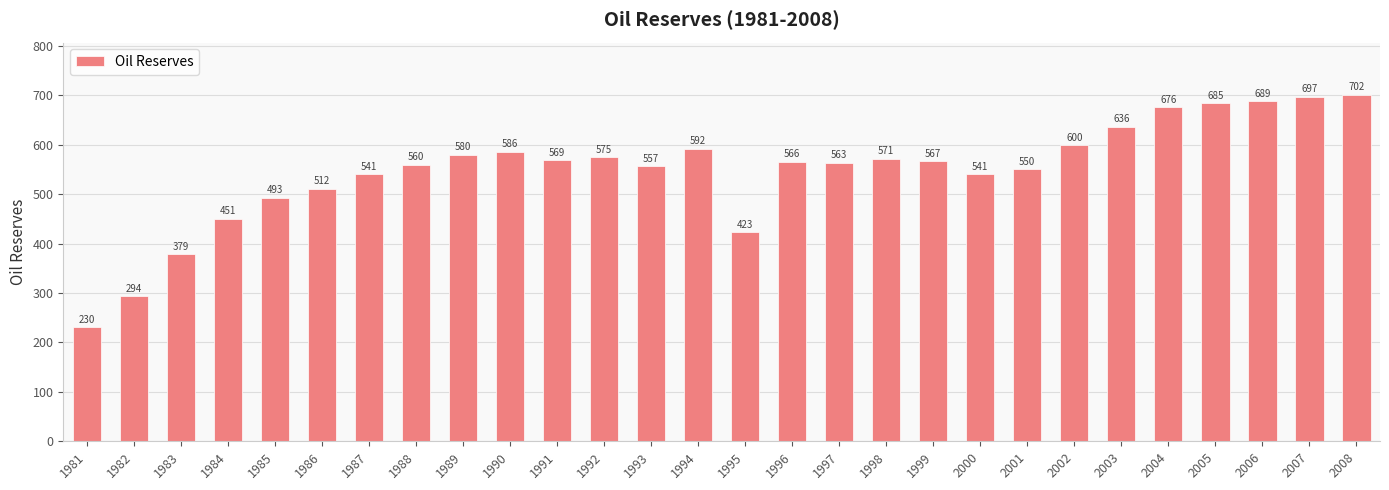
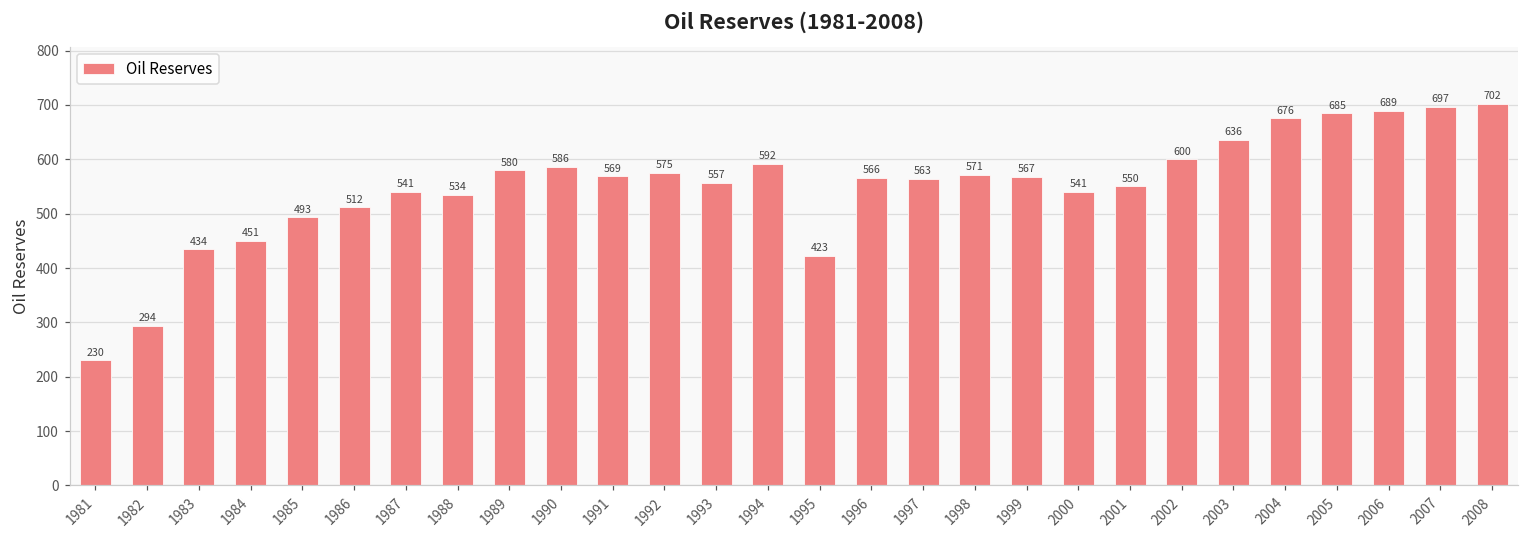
1983: 379 -> 434
1988: 560 -> 534
